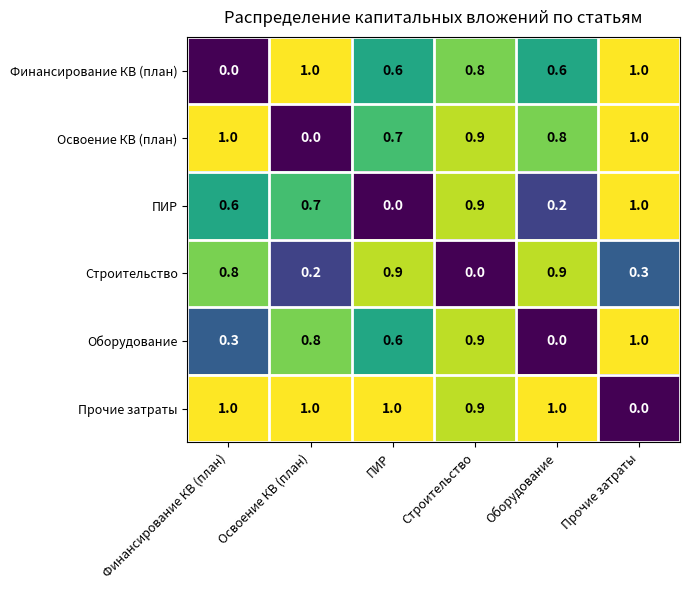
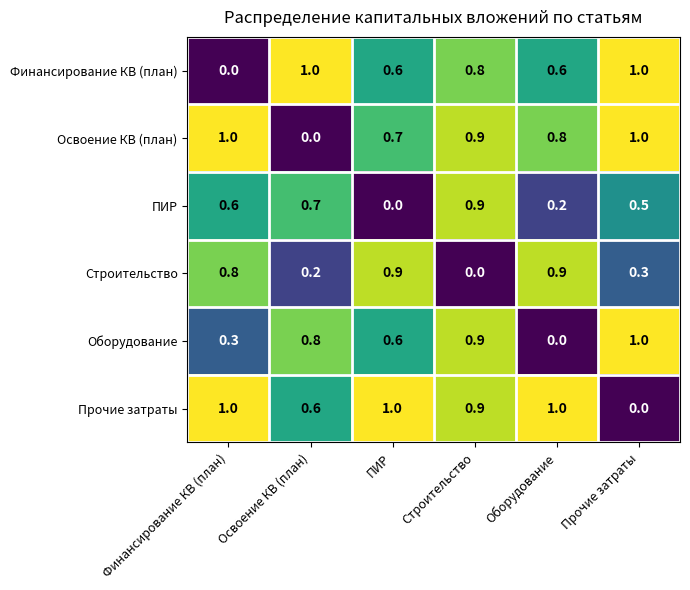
ПИР, Прочие затраты: 1.0 -> 0.5
Прочие затраты, Освоение КВ (план): 1.0 -> 0.6
